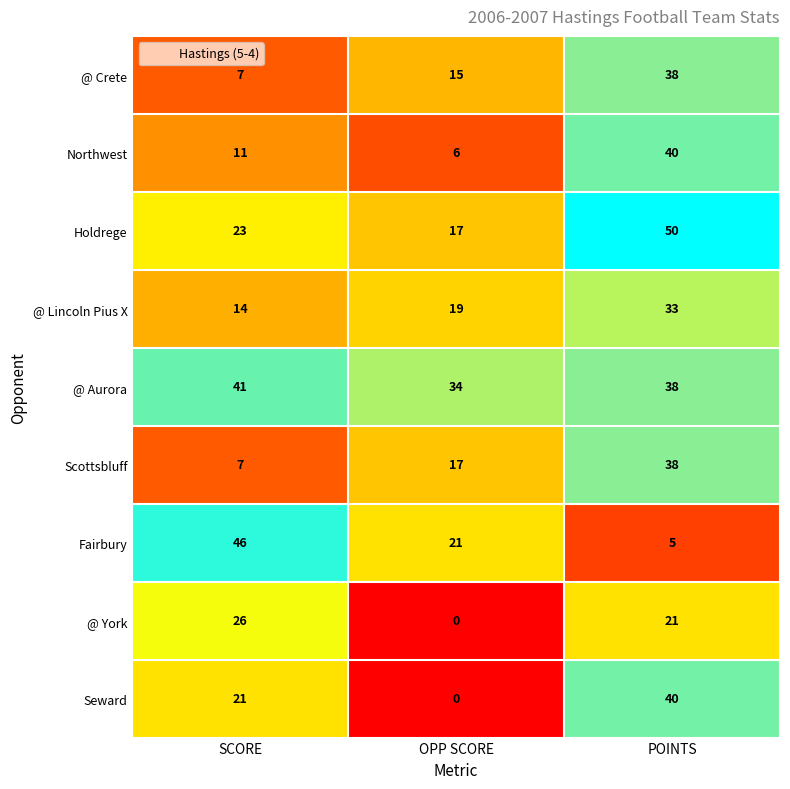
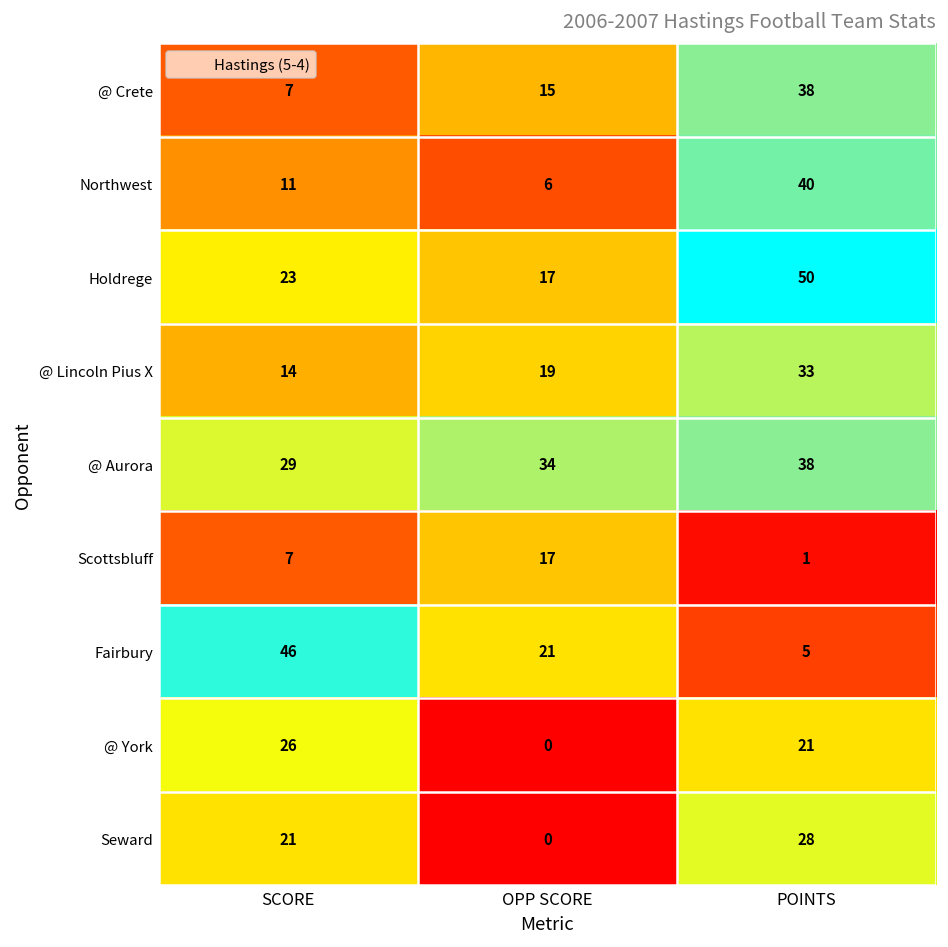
@ Aurora, SCORE: 41 -> 29
Scottsbluff, POINTS: 38 -> 1
Seward, POINTS: 40 -> 28
